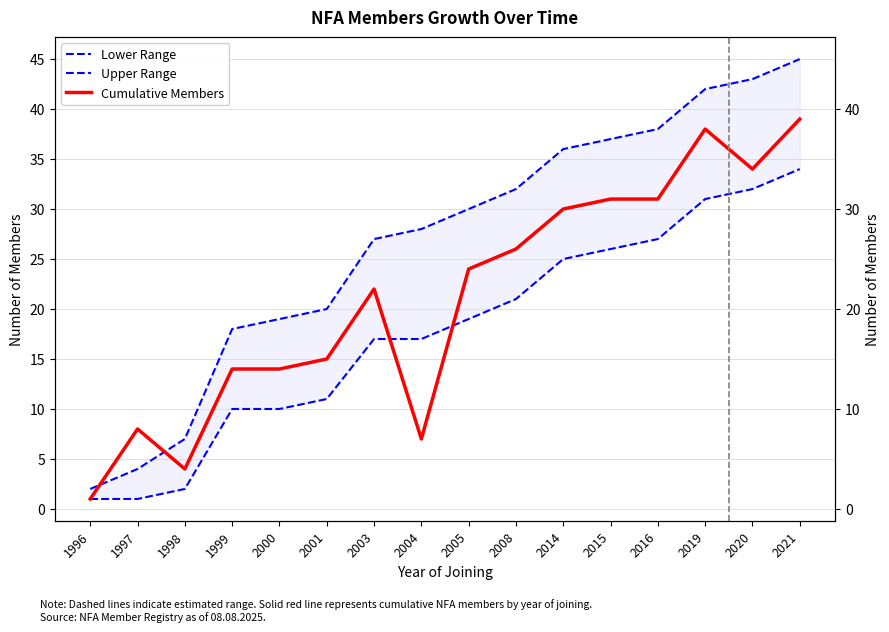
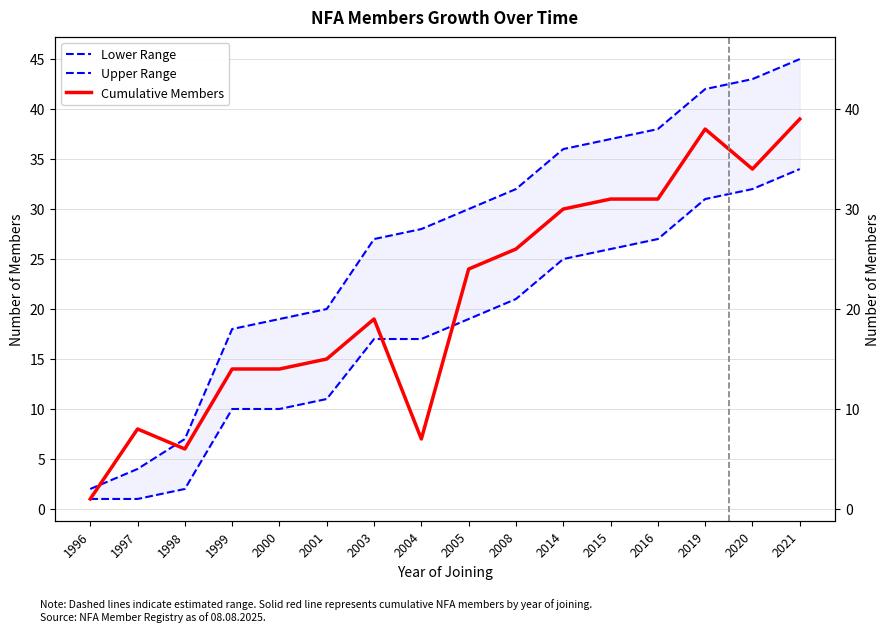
Cumulative Members, 1998: 4 -> 6
Cumulative Members, 2003: 22 -> 19
